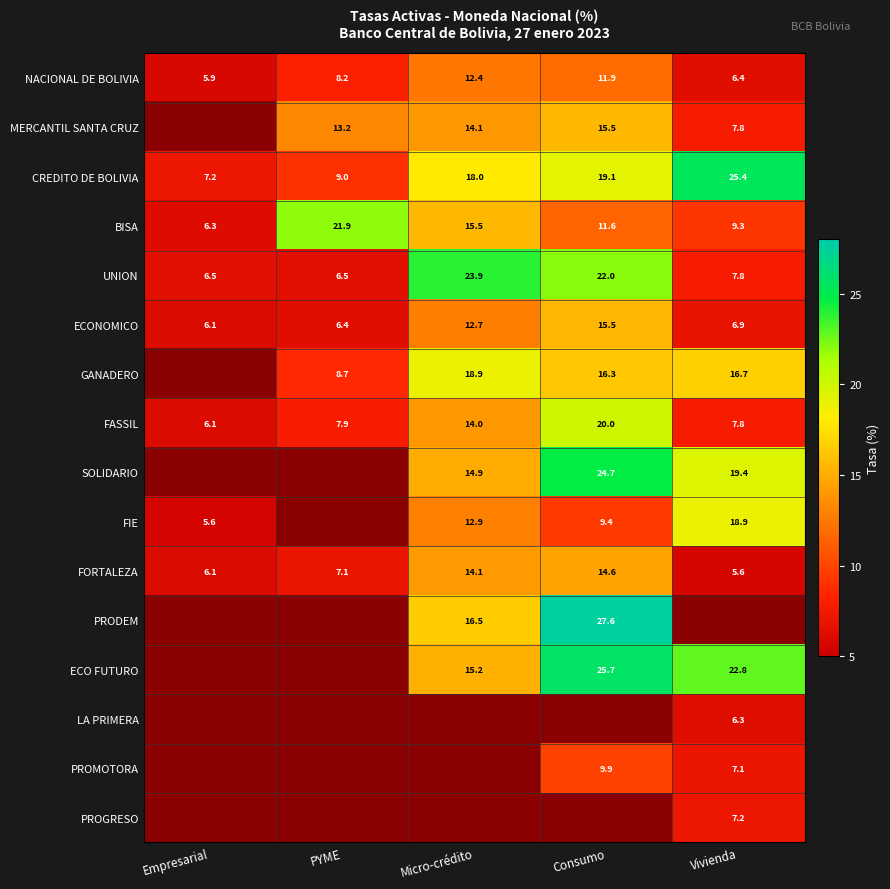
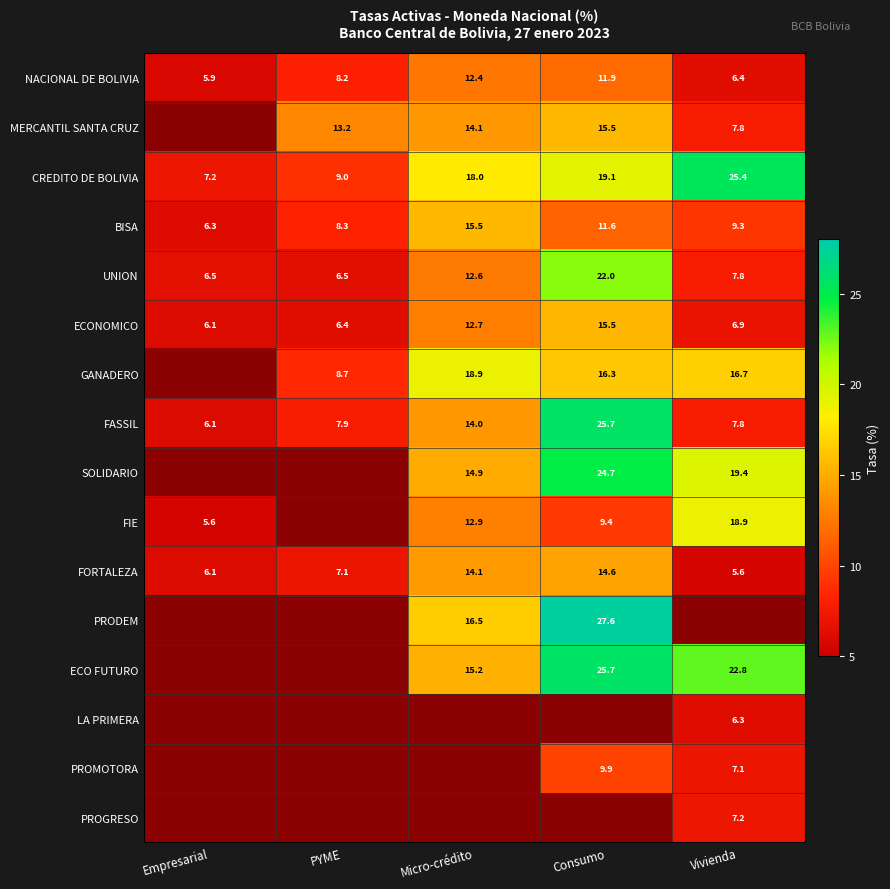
BISA, PYME: 21.9 -> 8.3
UNION, Micro-crédito: 23.9 -> 12.6
FASSIL, Consumo: 20.0 -> 25.7
